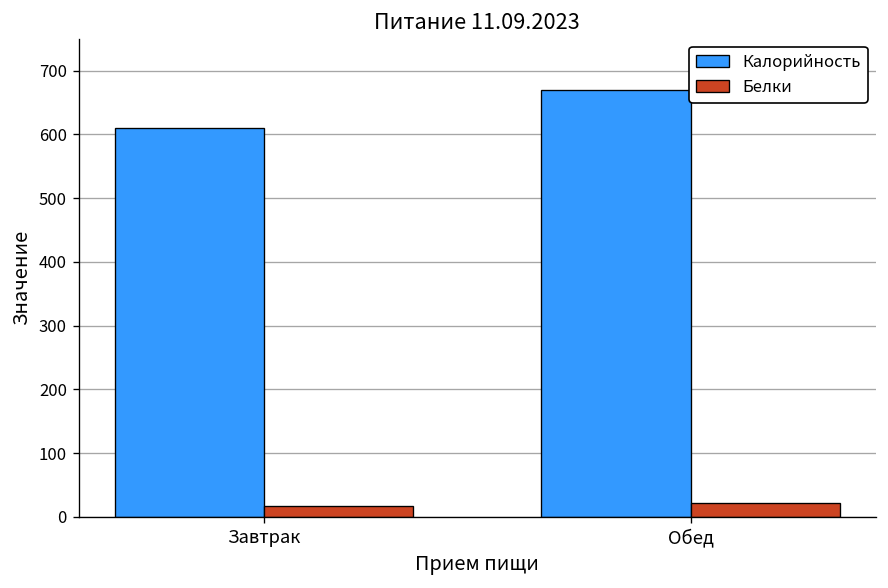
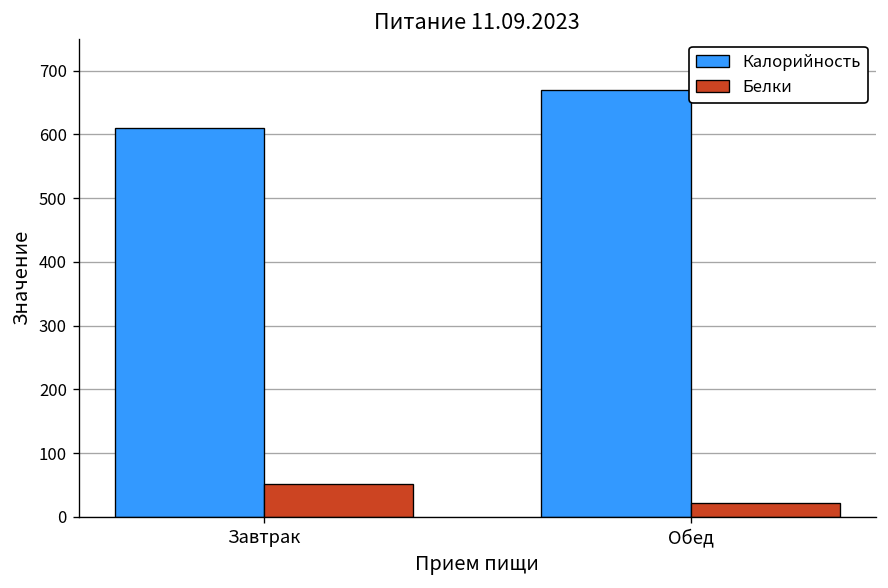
Белки, Завтрак: 20 -> 50
